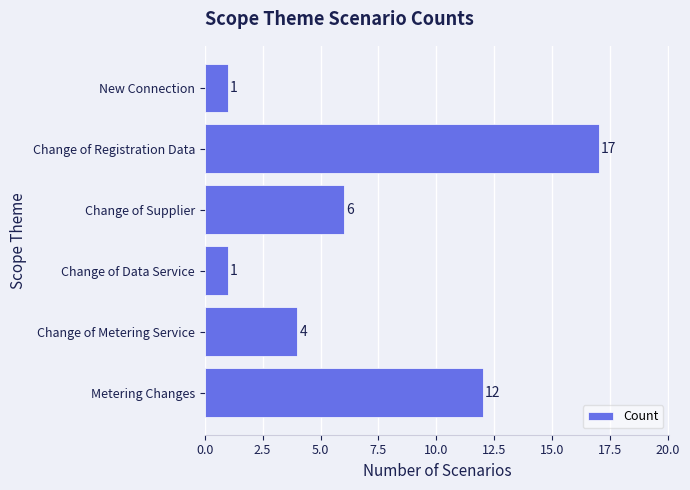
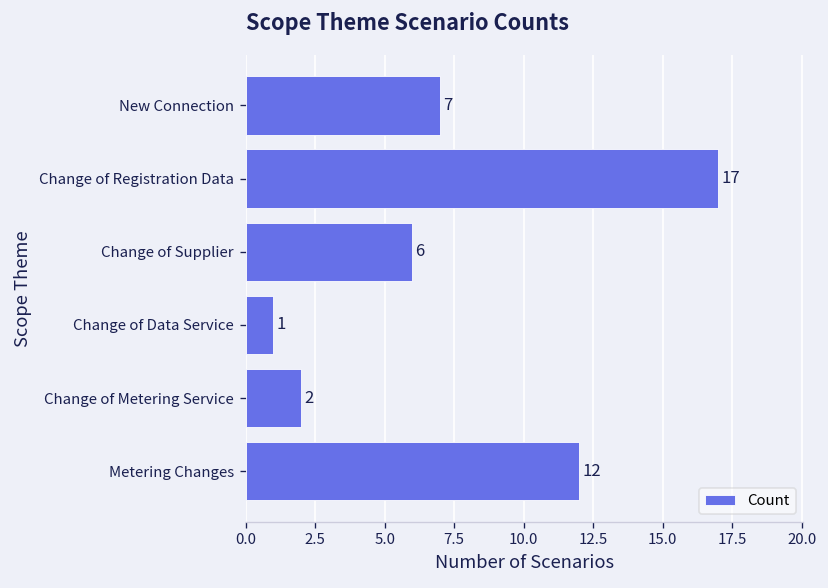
New Connection: 1 -> 7
Change of Metering Service: 4 -> 2
